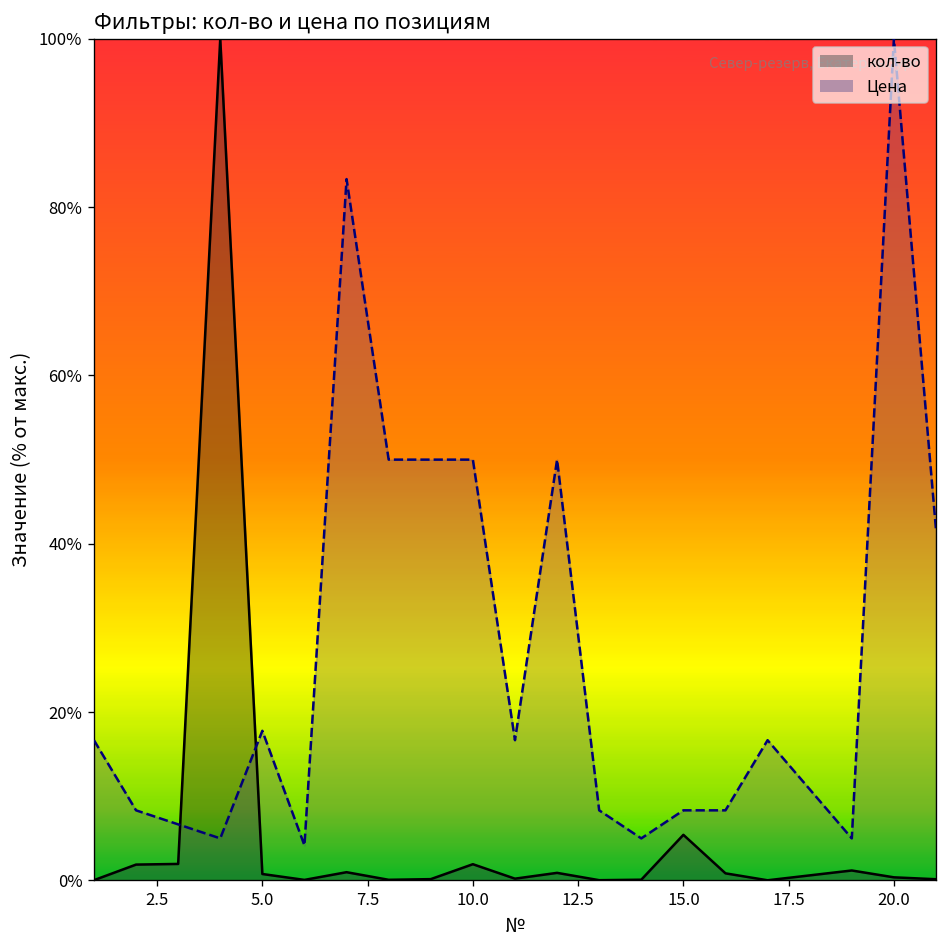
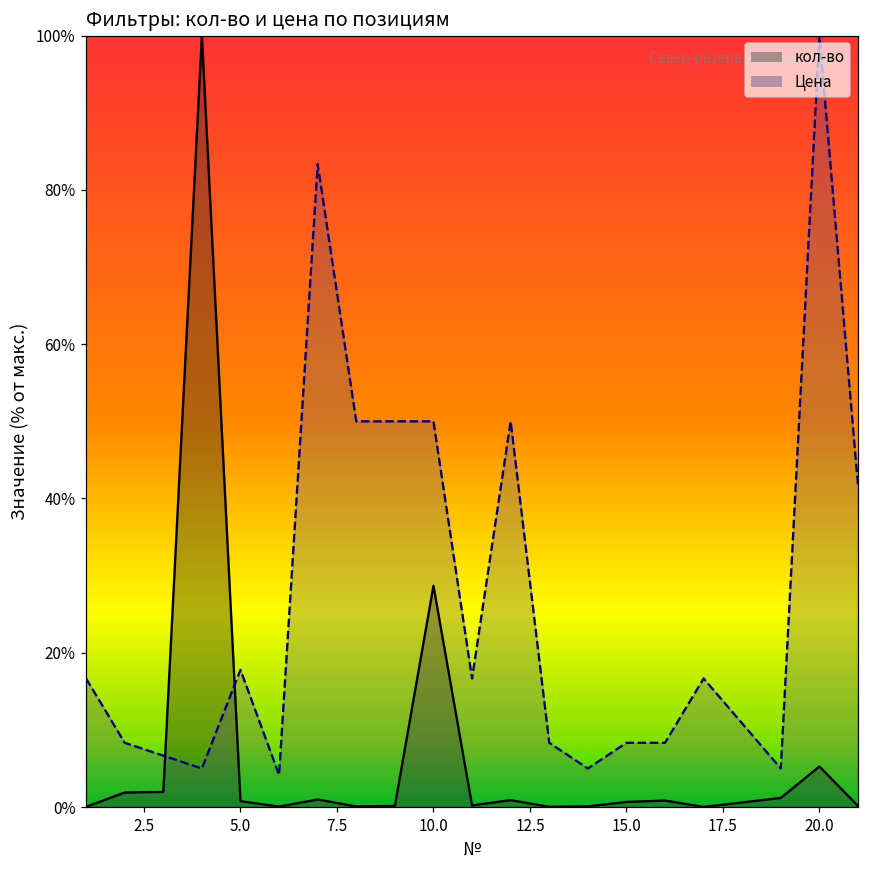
кол-во, 10.0: 2% -> 29%
кол-во, 15.0: 5% -> 1%
кол-во, 20.0: 0% -> 5%
